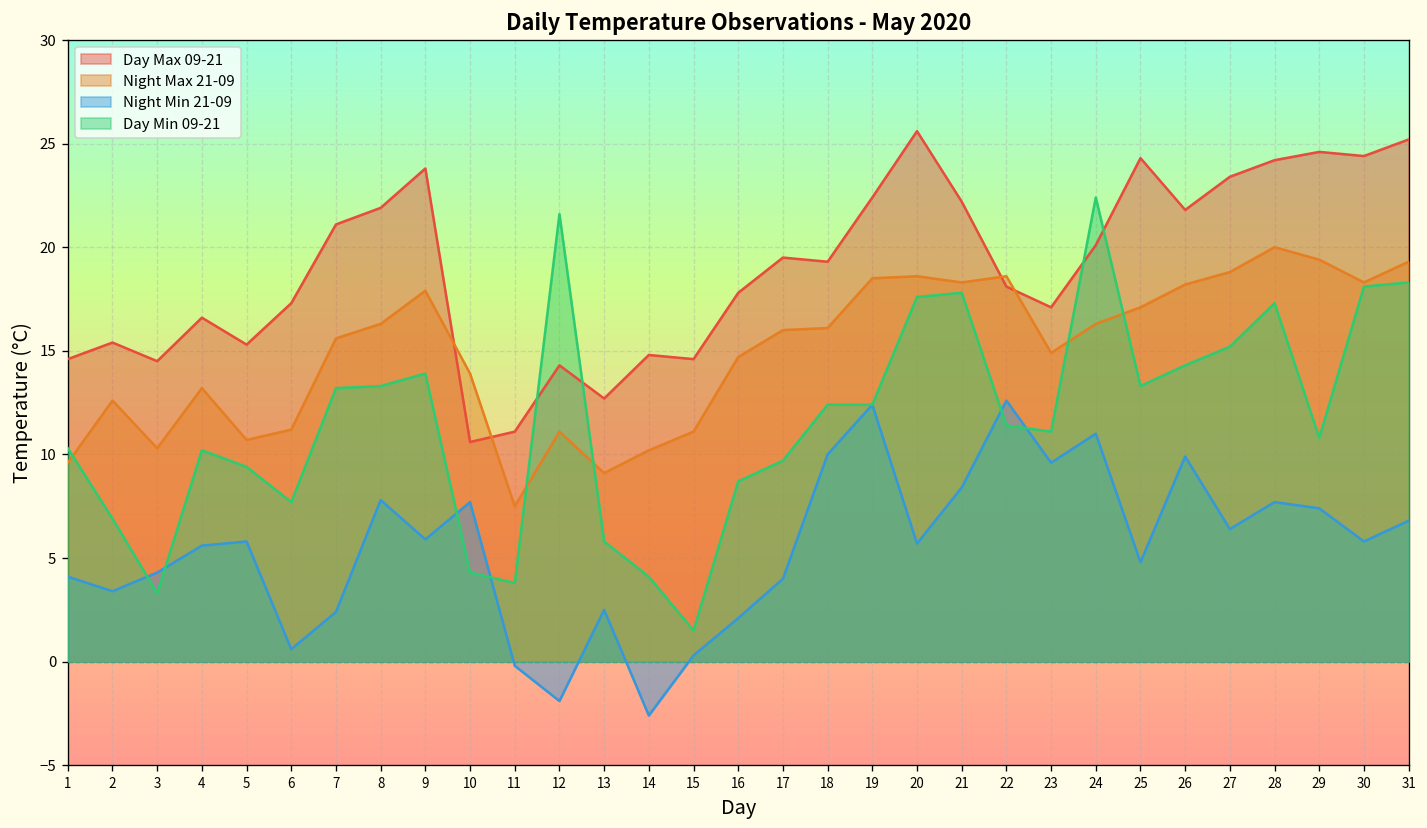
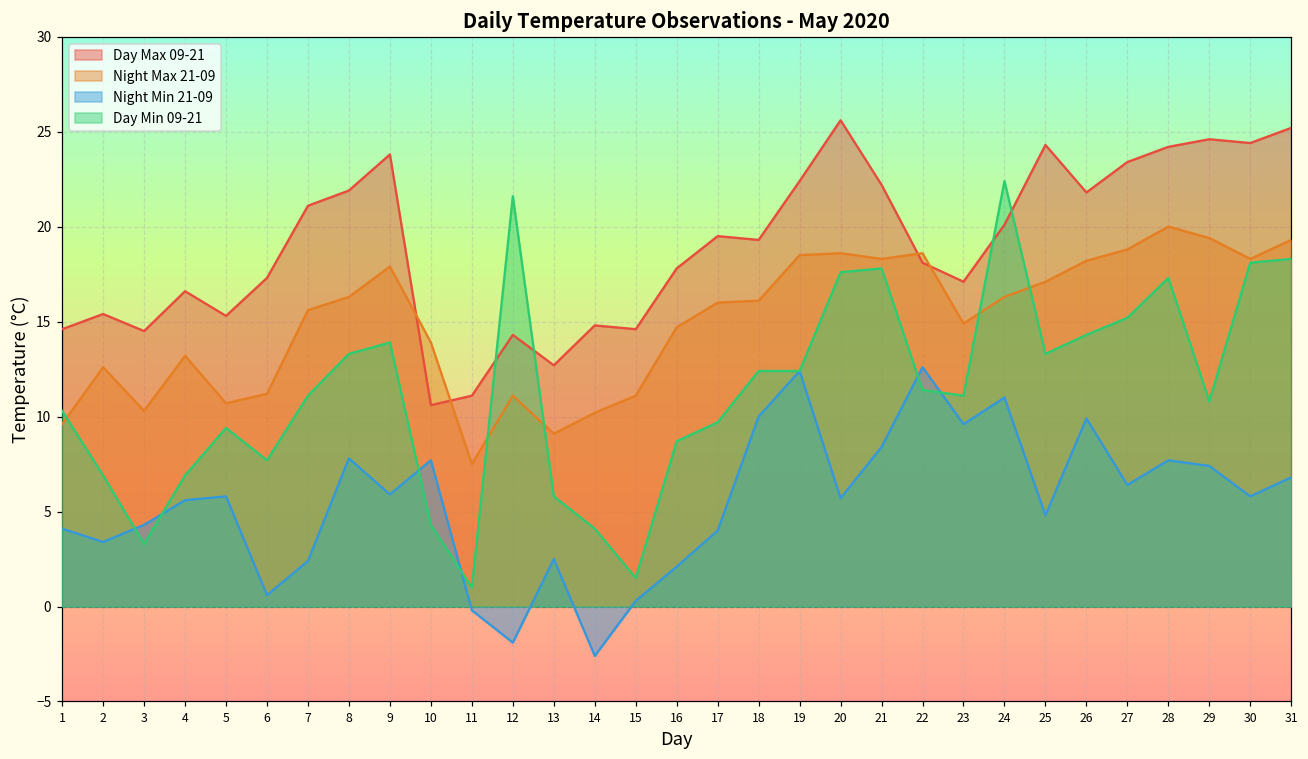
Day Min 09-21, 4: 10.2 -> 6.9
Day Min 09-21, 7: 13.2 -> 11.1
Day Min 09-21, 11: 3.8 -> 1.0
